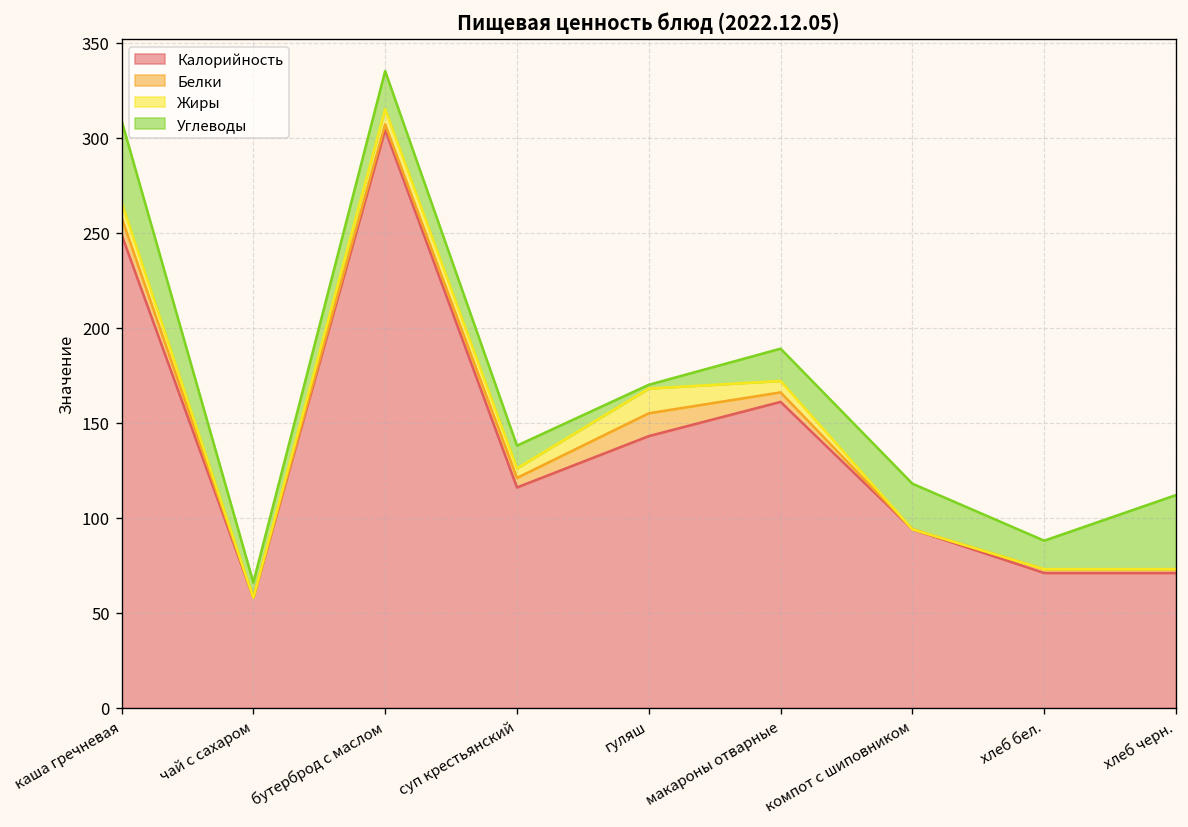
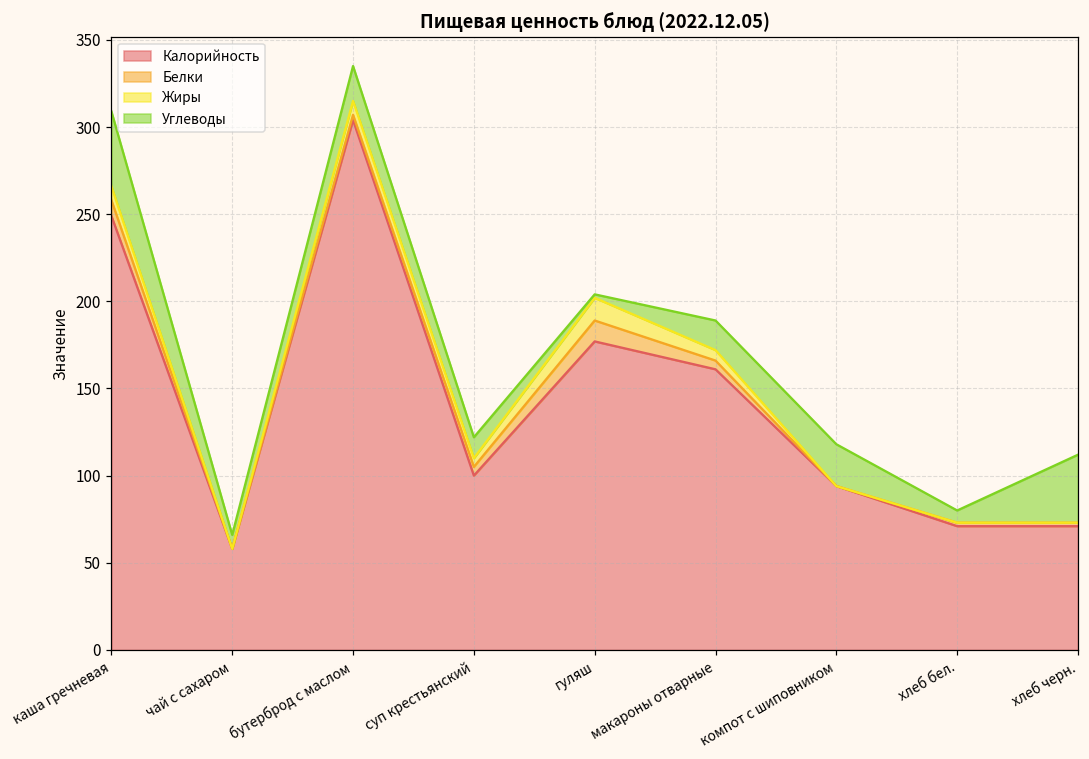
Калорийность, суп крестьянский: 116 -> 100
Калорийность, гуляш: 143 -> 177
Углеводы, хлеб бел.: 15 -> 7
